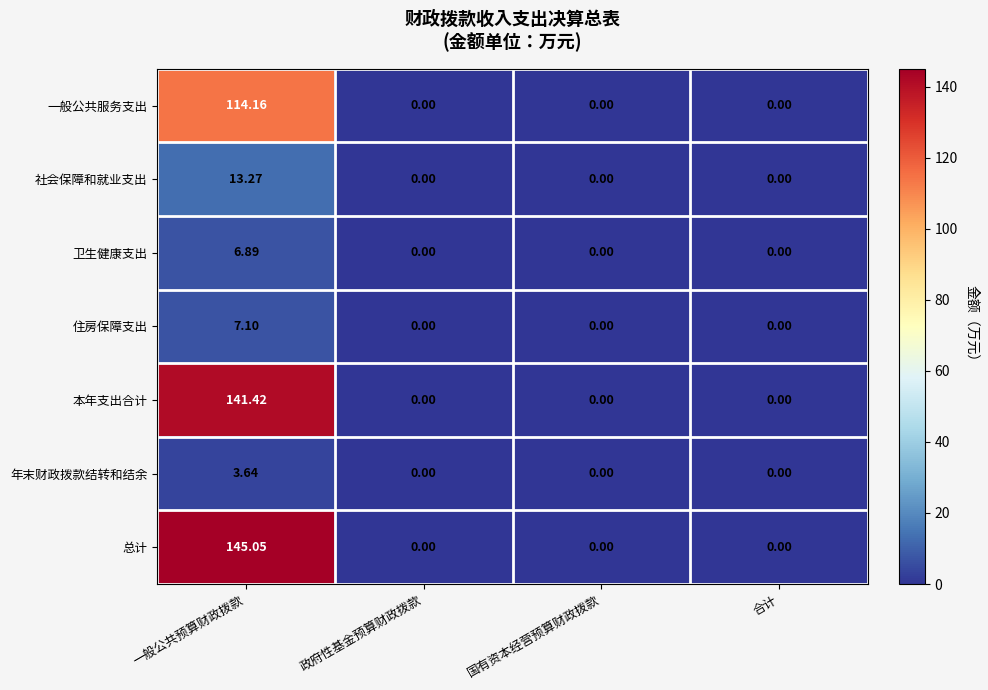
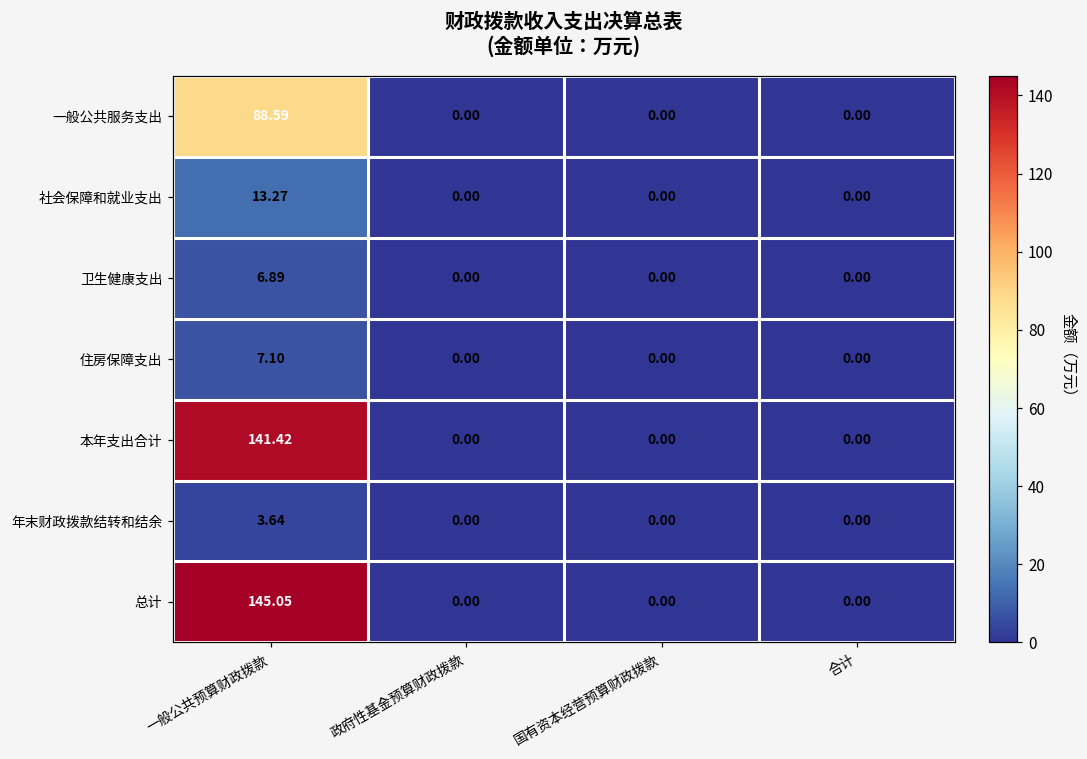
一般公共服务支出, 一般公共预算财政拨款: 114.16 -> 88.59
